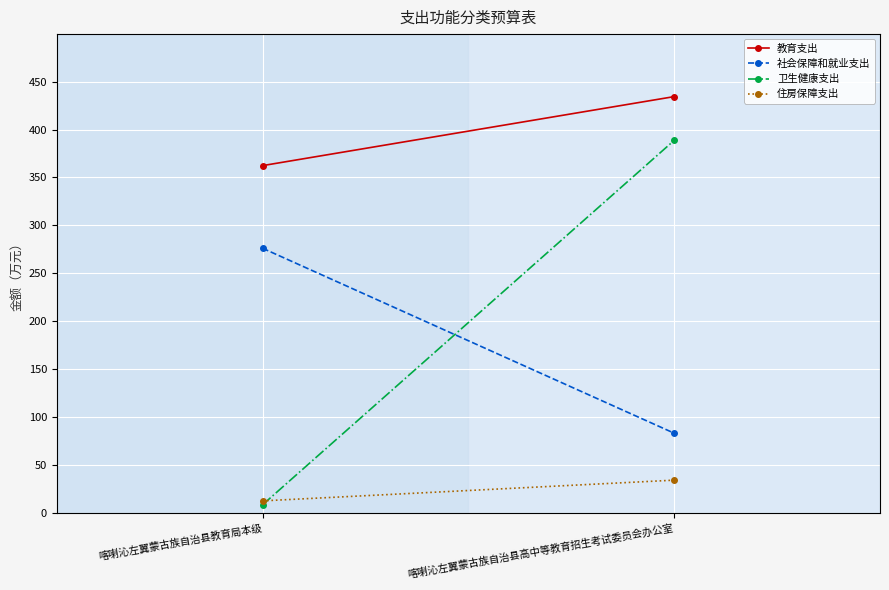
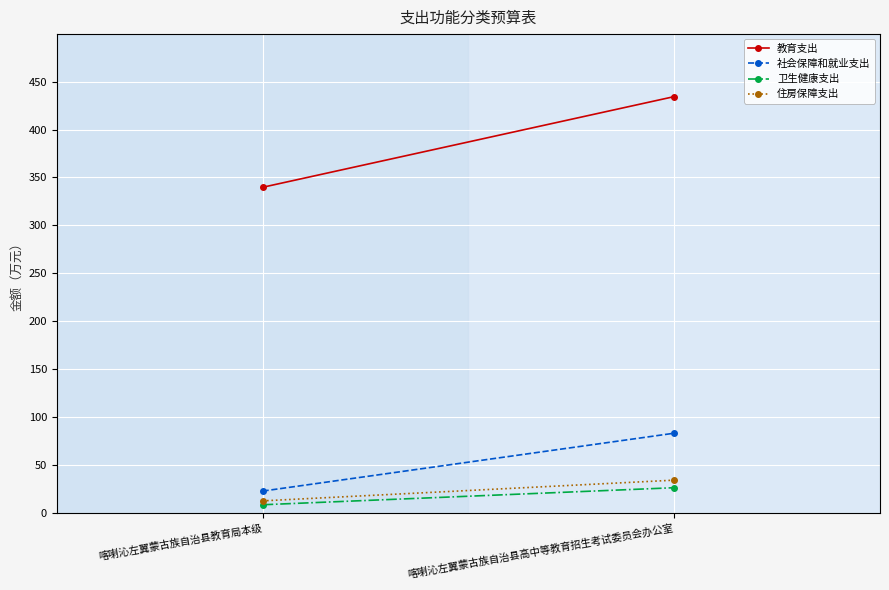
教育支出, 喀喇沁左翼蒙古族自治县教育局本级: 360 -> 340
社会保障和就业支出, 喀喇沁左翼蒙古族自治县教育局本级: 280 -> 20
卫生健康支出, 喀喇沁左翼蒙古族自治县高中等教育招生考试委员会办公室: 390 -> 30
